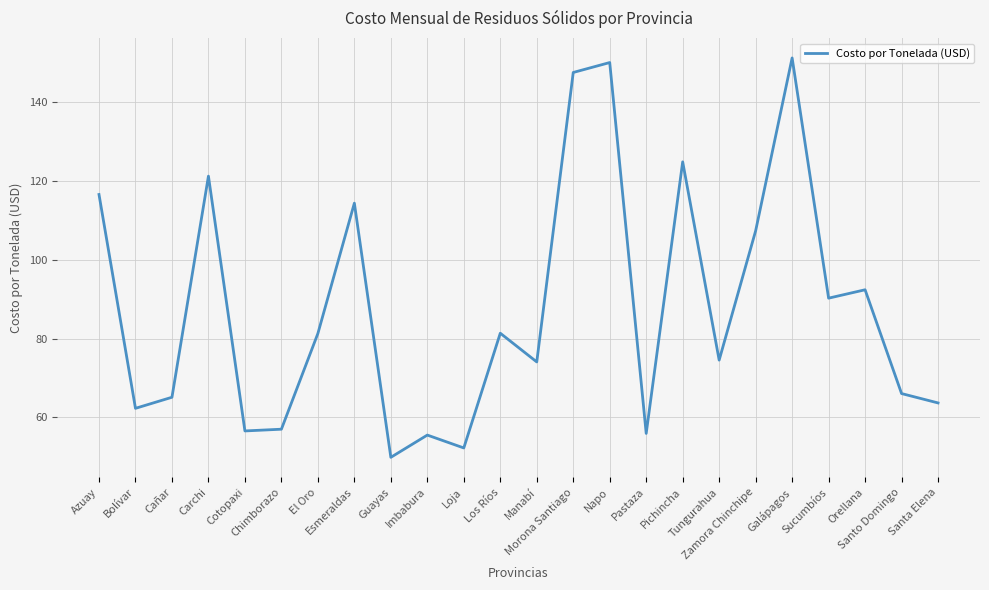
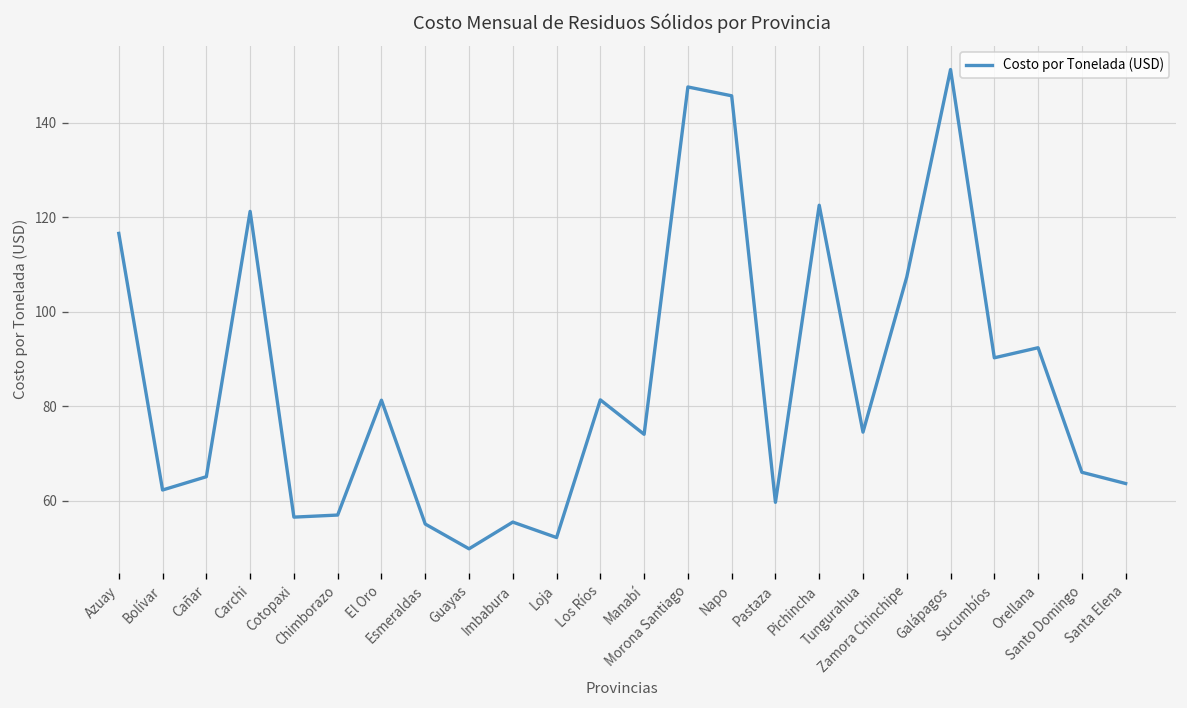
Esmeraldas: 114 -> 55
Napo: 150 -> 146
Pastaza: 56 -> 60
Pichincha: 125 -> 123
